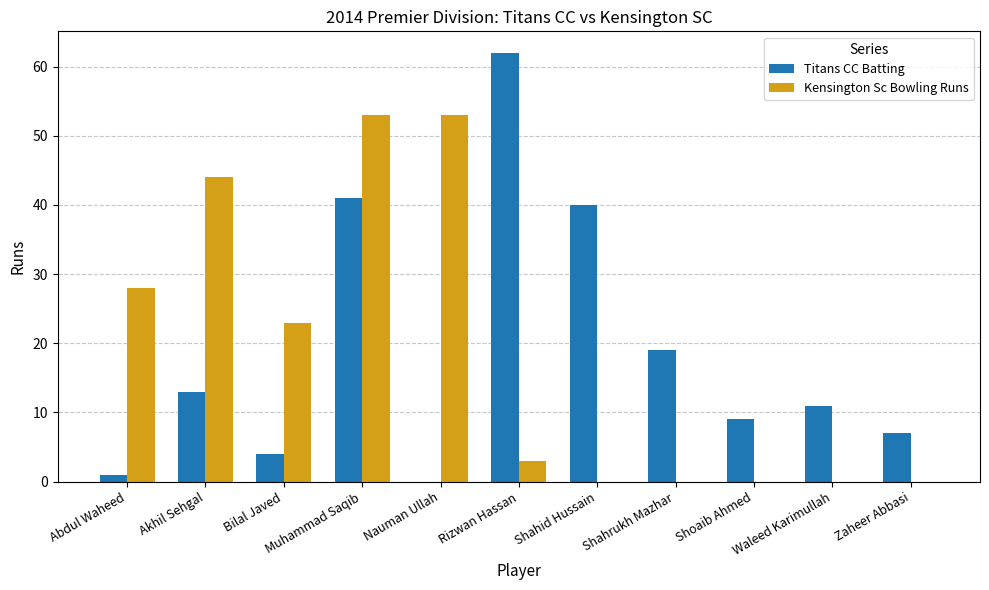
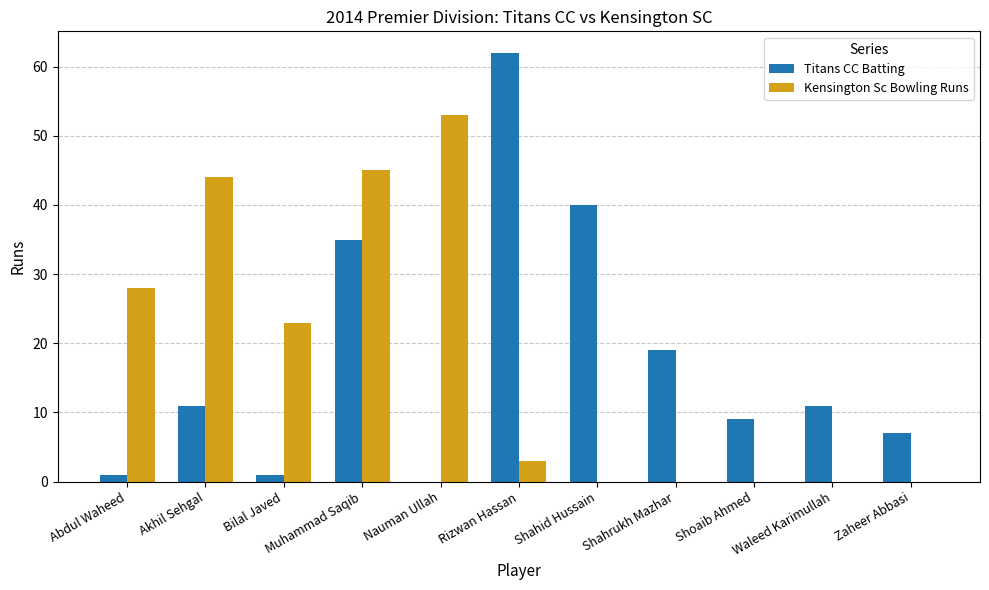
Titans CC Batting, Akhil Sehgal: 13 -> 11
Titans CC Batting, Bilal Javed: 4 -> 1
Titans CC Batting, Muhammad Saqib: 41 -> 35
Kensington Sc Bowling Runs, Muhammad Saqib: 53 -> 45
